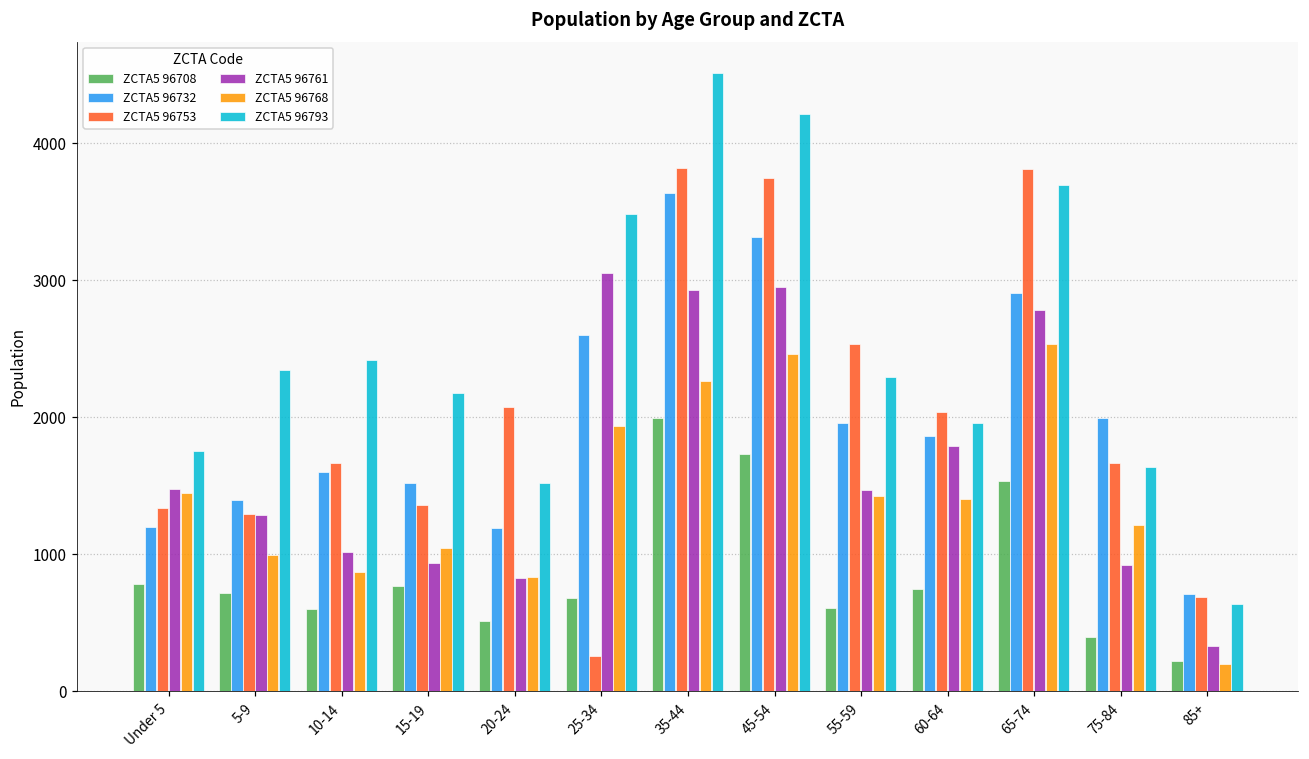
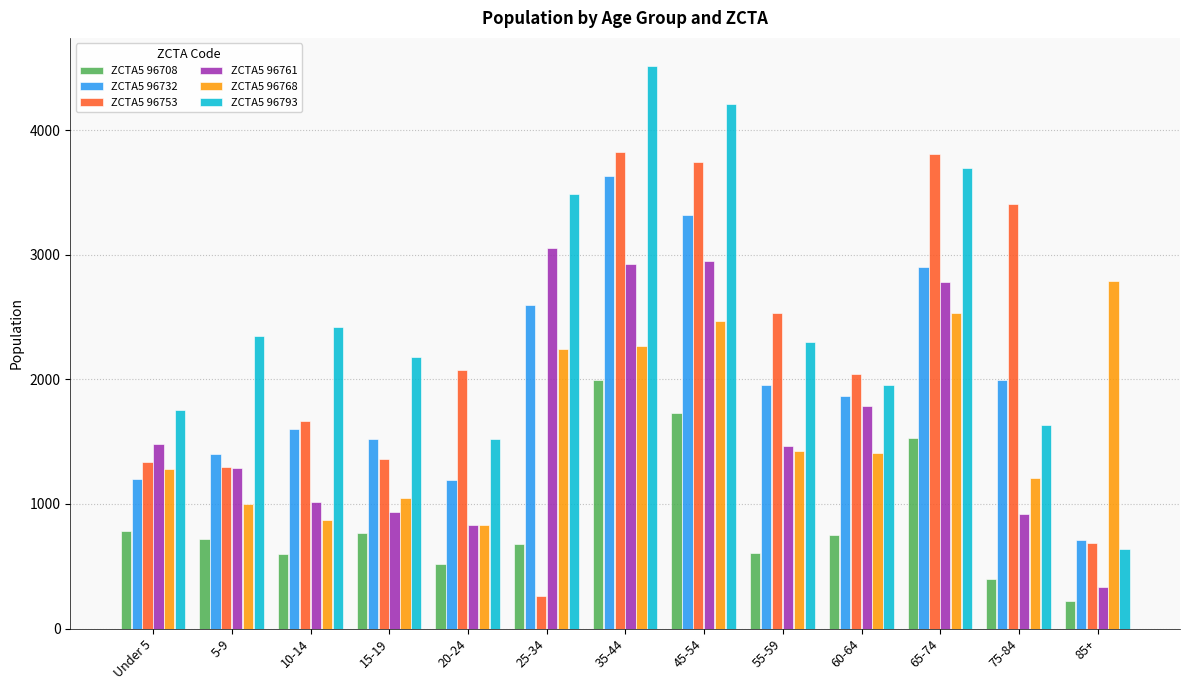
ZCTA5 96768, Under 5: 1450 -> 1280
ZCTA5 96768, 25-34: 1940 -> 2250
ZCTA5 96753, 75-84: 1670 -> 3400
ZCTA5 96768, 85+: 200 -> 2790
